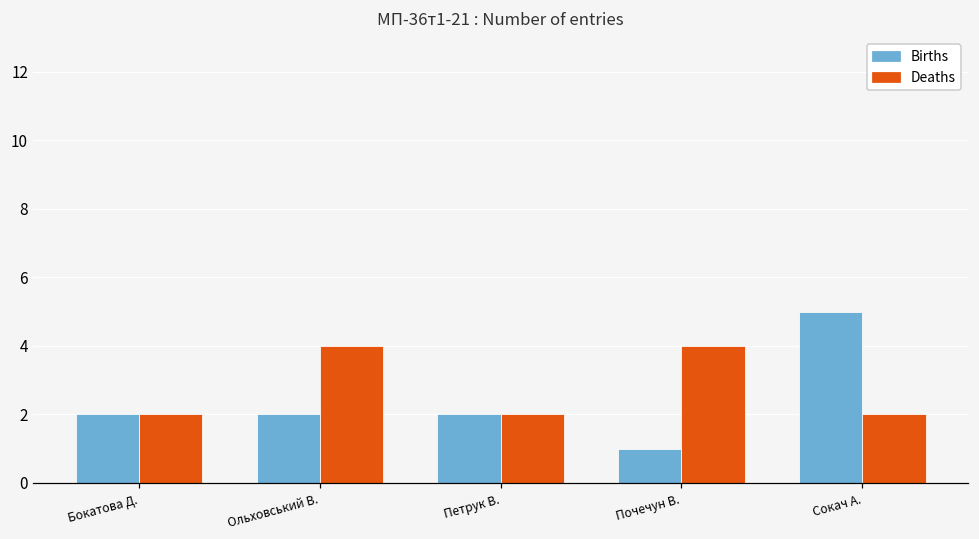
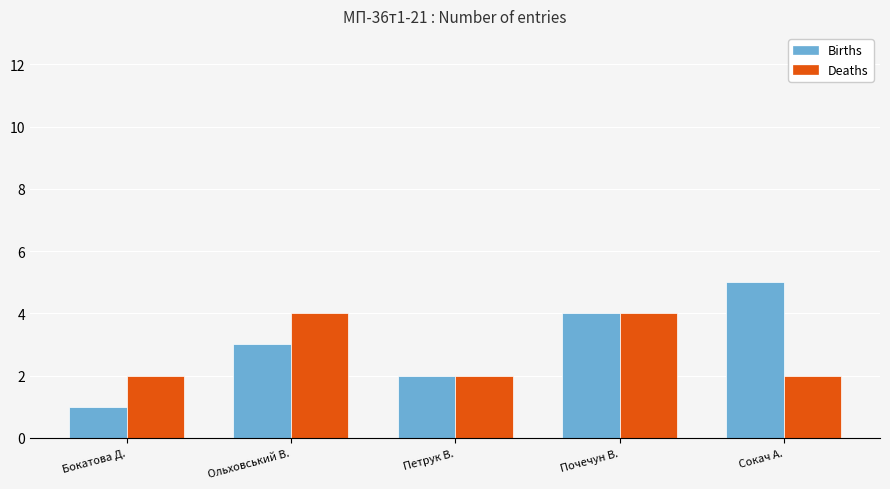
Births, Бокатова Д.: 2 -> 1
Births, Ольховський В.: 2 -> 3
Births, Почечун В.: 1 -> 4
